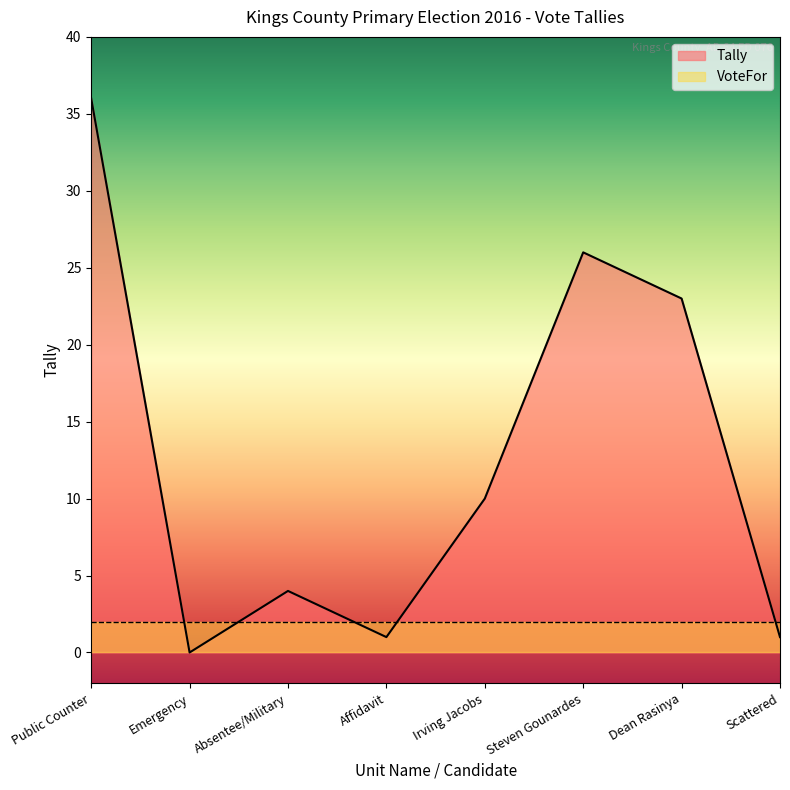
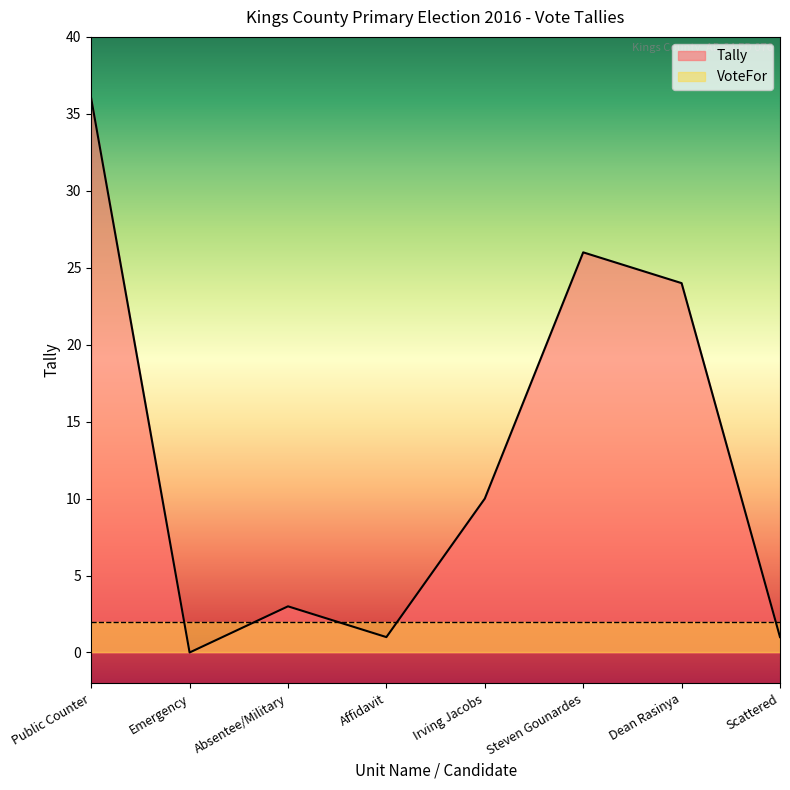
Tally, Absentee/Military: 4 -> 3
Tally, Dean Rasinya: 23 -> 24
